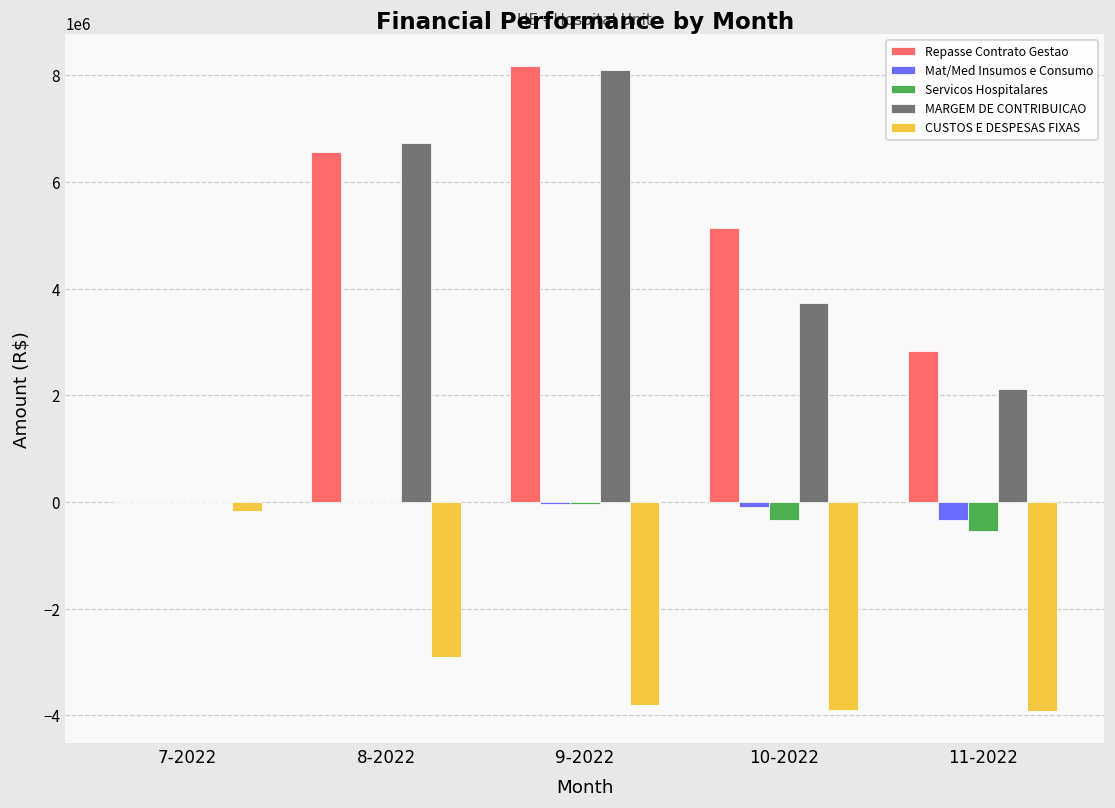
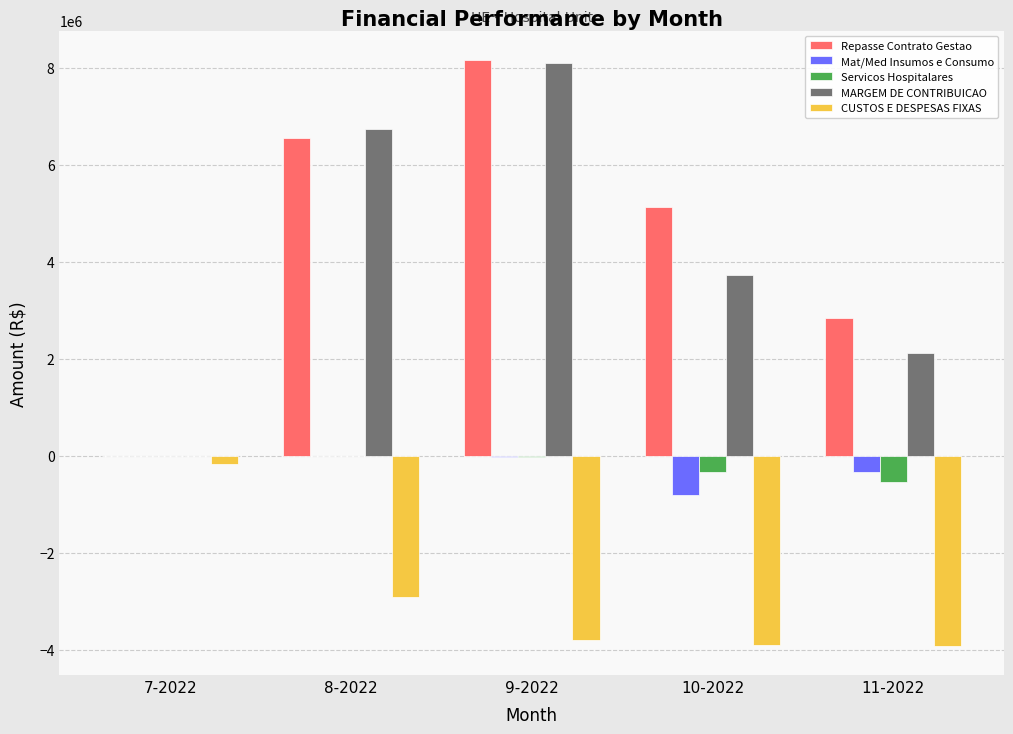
Mat/Med Insumos e Consumo, 10-2022: -100000 -> -800000
